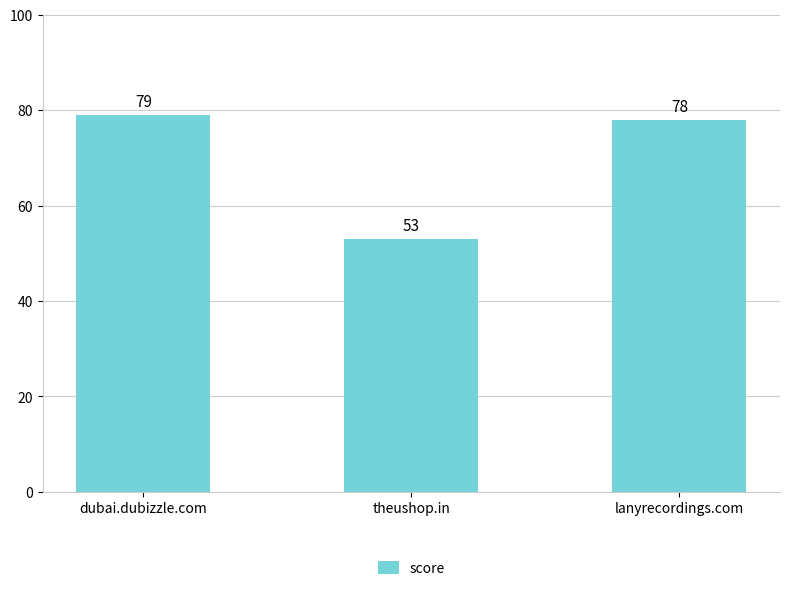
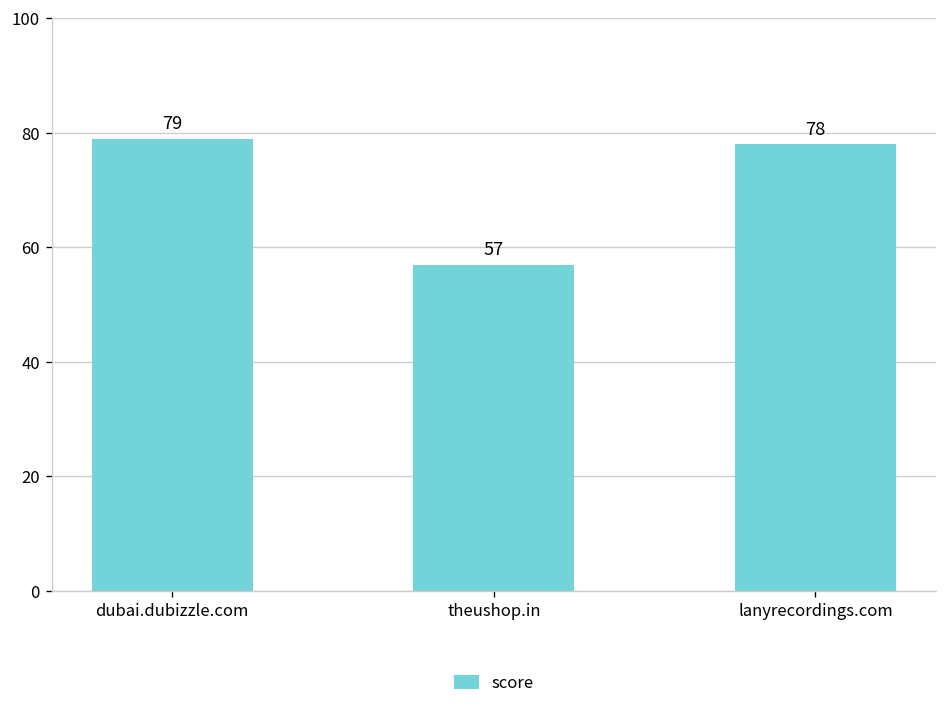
theushop.in: 53 -> 57
